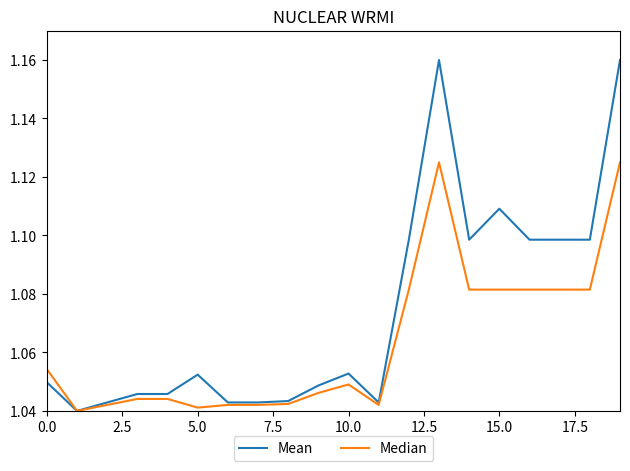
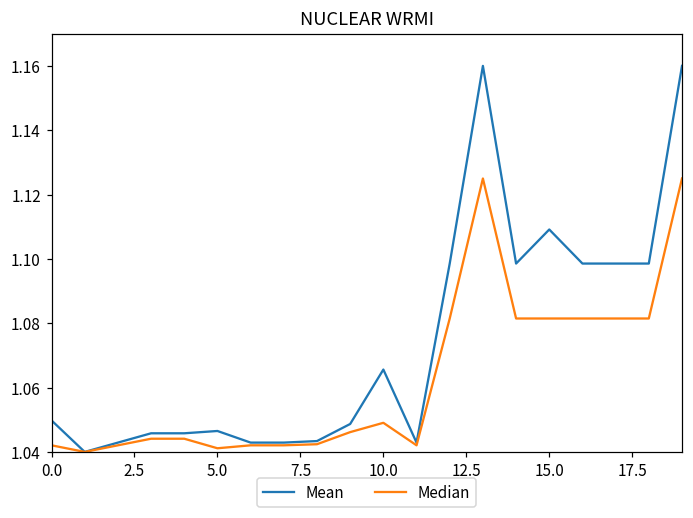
Median, 0.0: 1.054 -> 1.042
Mean, 5.0: 1.052 -> 1.047
Mean, 10.0: 1.053 -> 1.066
